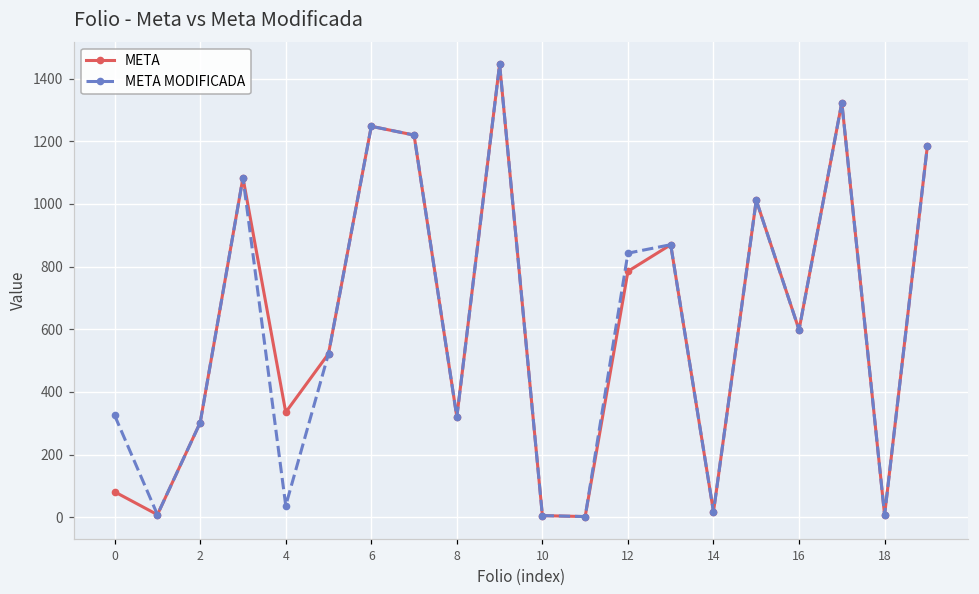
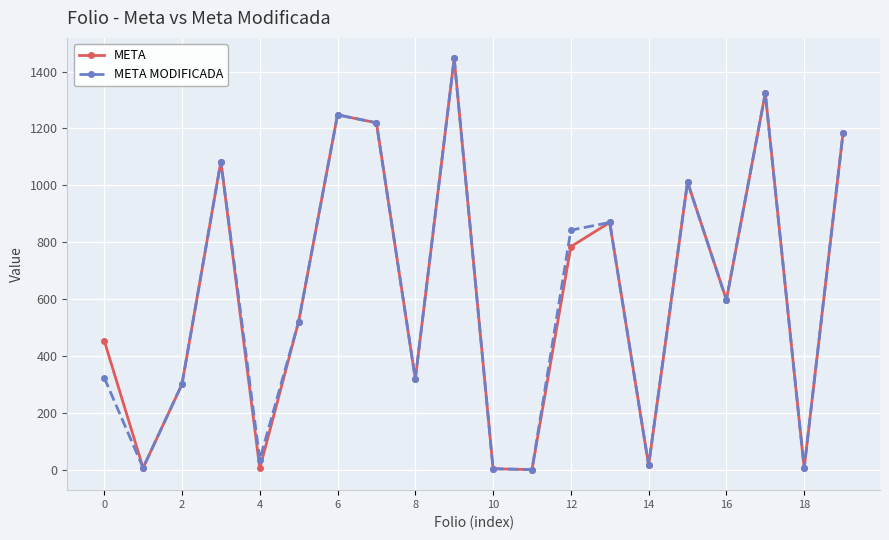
META, 0: 80 -> 460
META, 4: 340 -> 10
